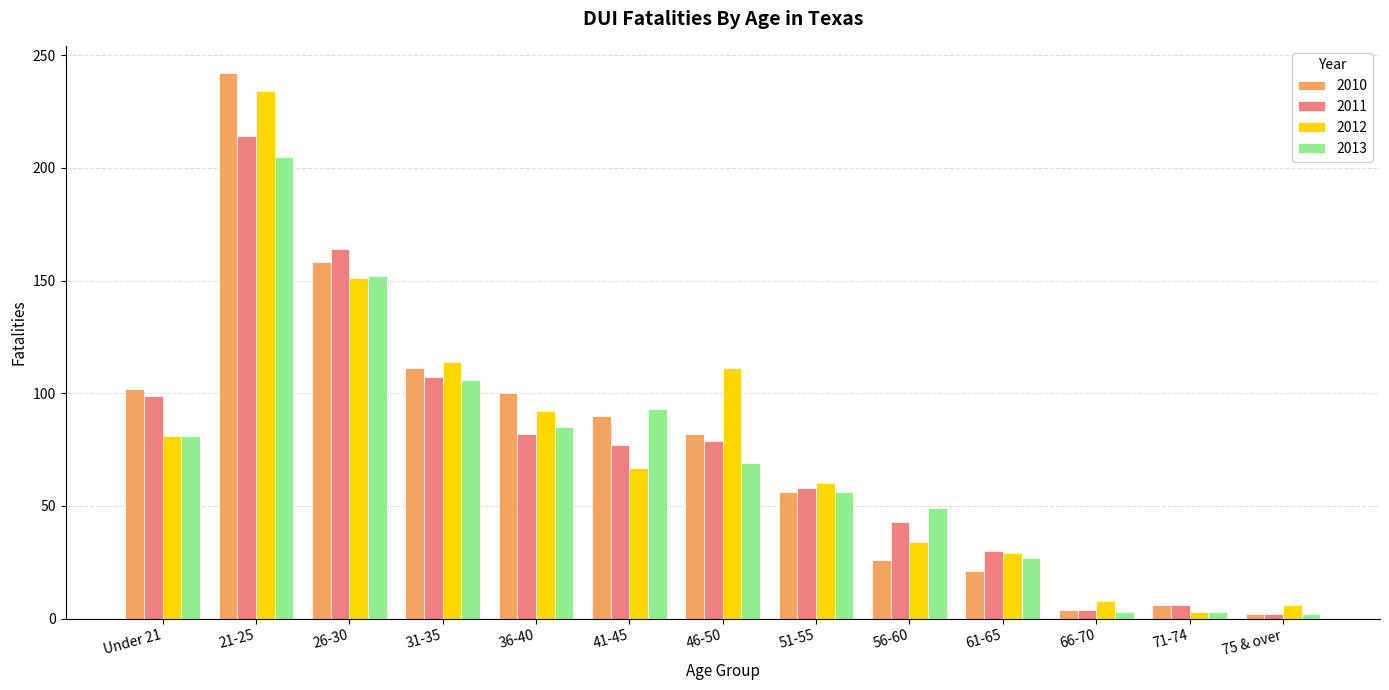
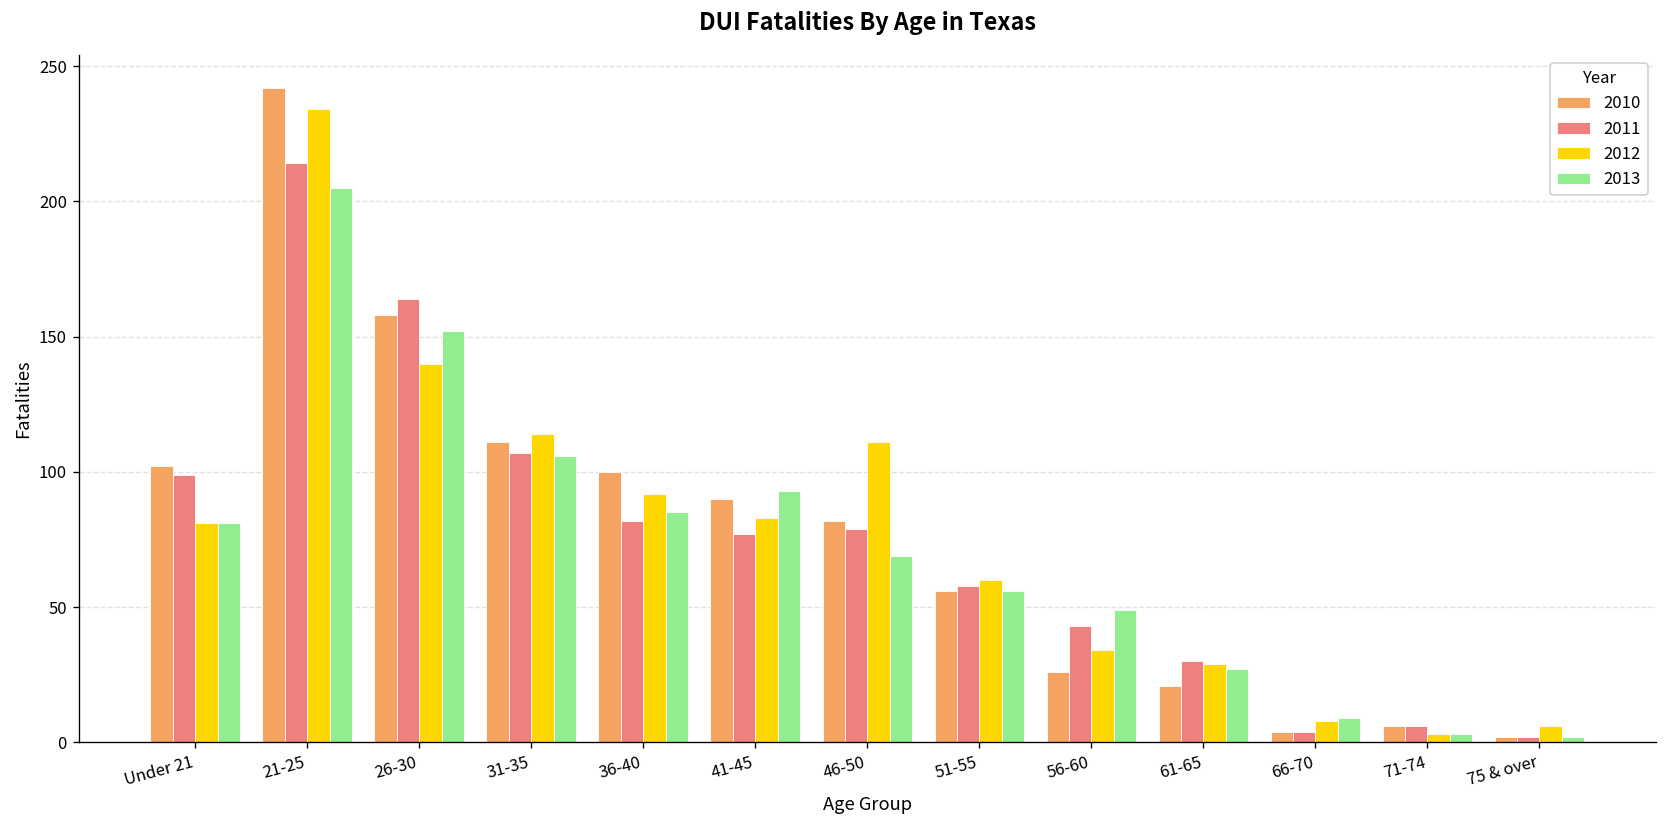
2012, 26-30: 151 -> 140
2012, 41-45: 67 -> 83
2013, 66-70: 3 -> 9
